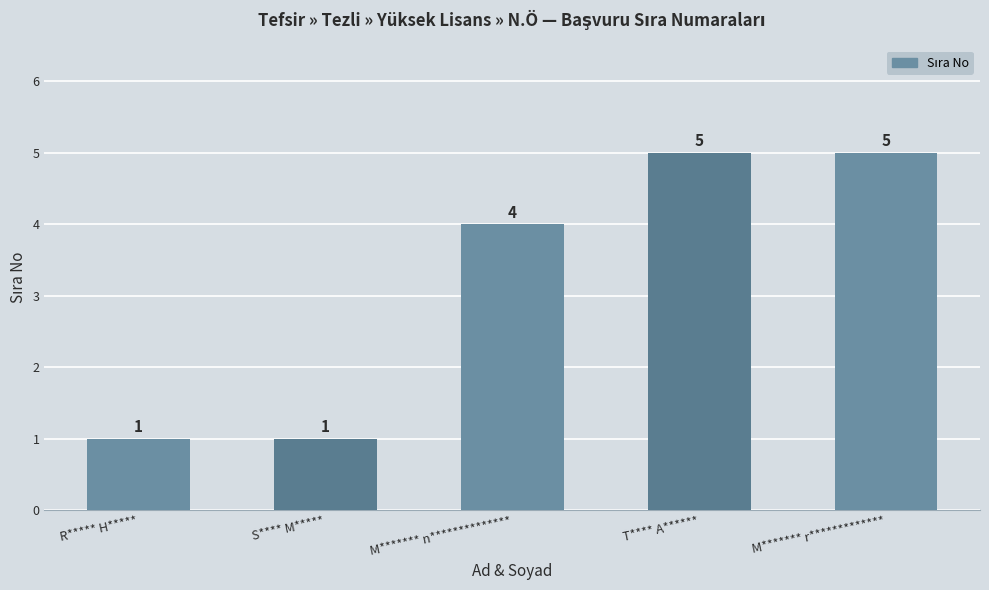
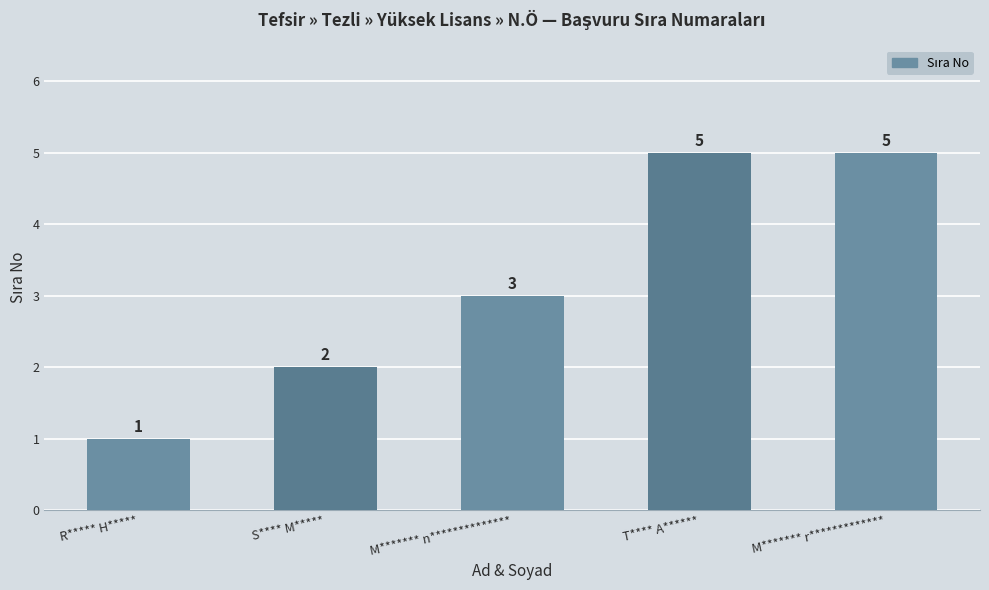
S**** M*****: 1 -> 2
M******* n**************: 4 -> 3
